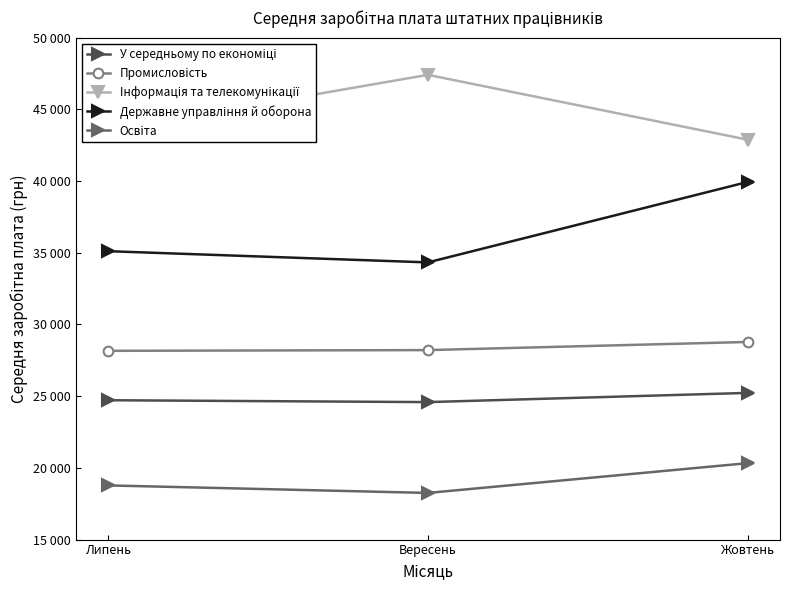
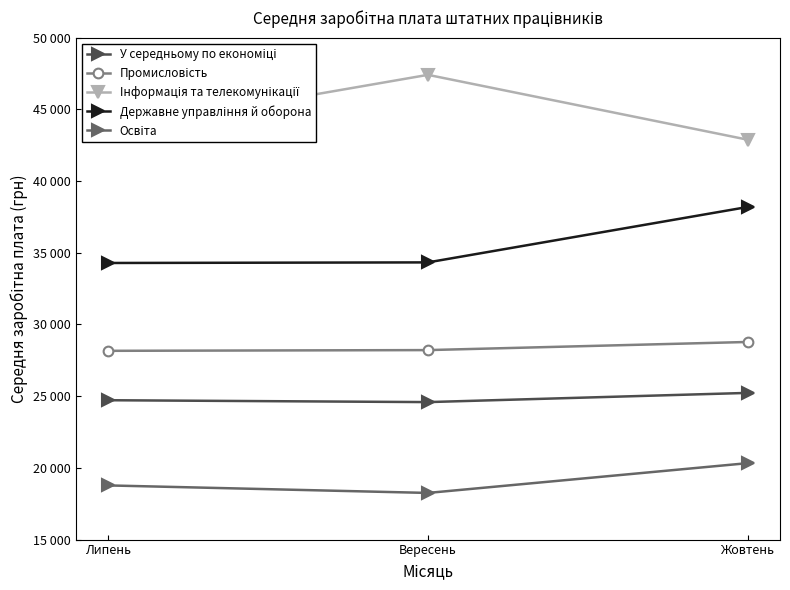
Державне управління й оборона, Липень: 35100 -> 34300
Державне управління й оборона, Жовтень: 39900 -> 38200
